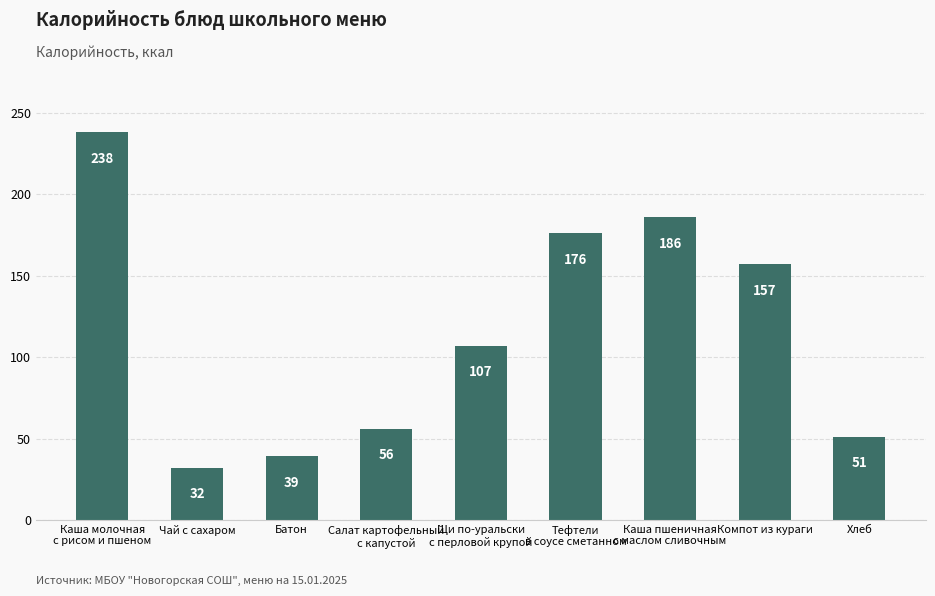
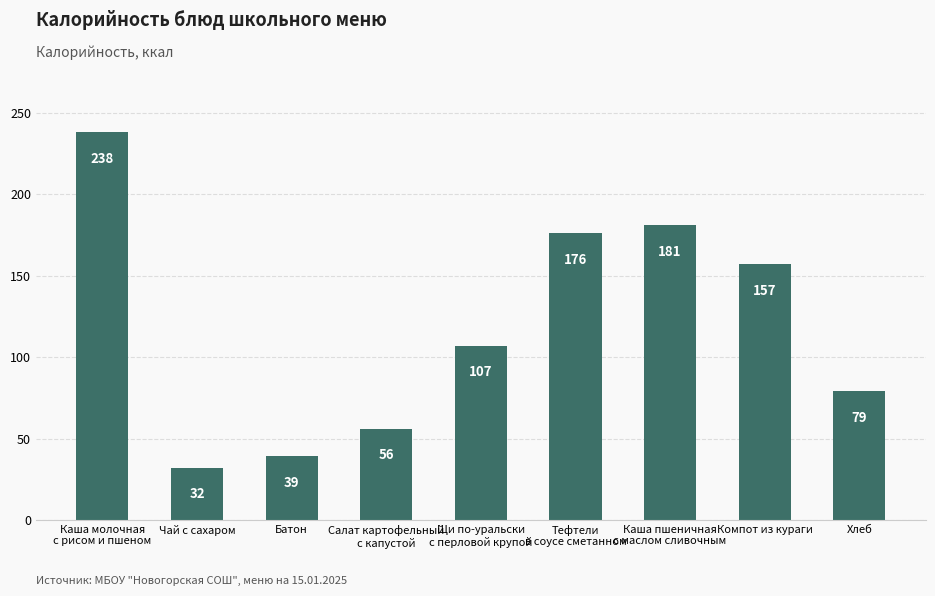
Каша пшеничная с маслом сливочным: 186 -> 181
Хлеб: 51 -> 79
